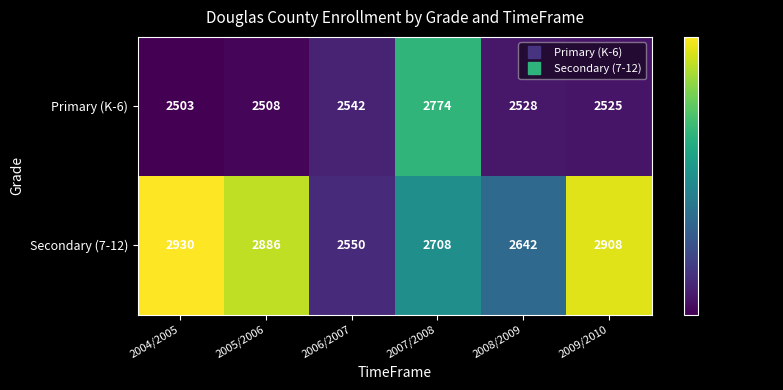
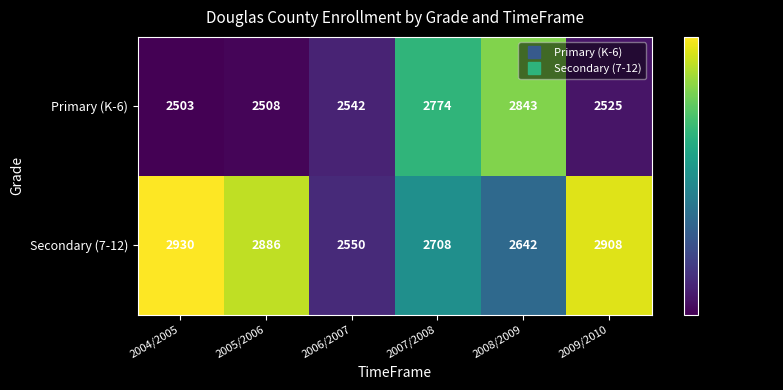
Primary (K-6), 2008/2009: 2528 -> 2843
